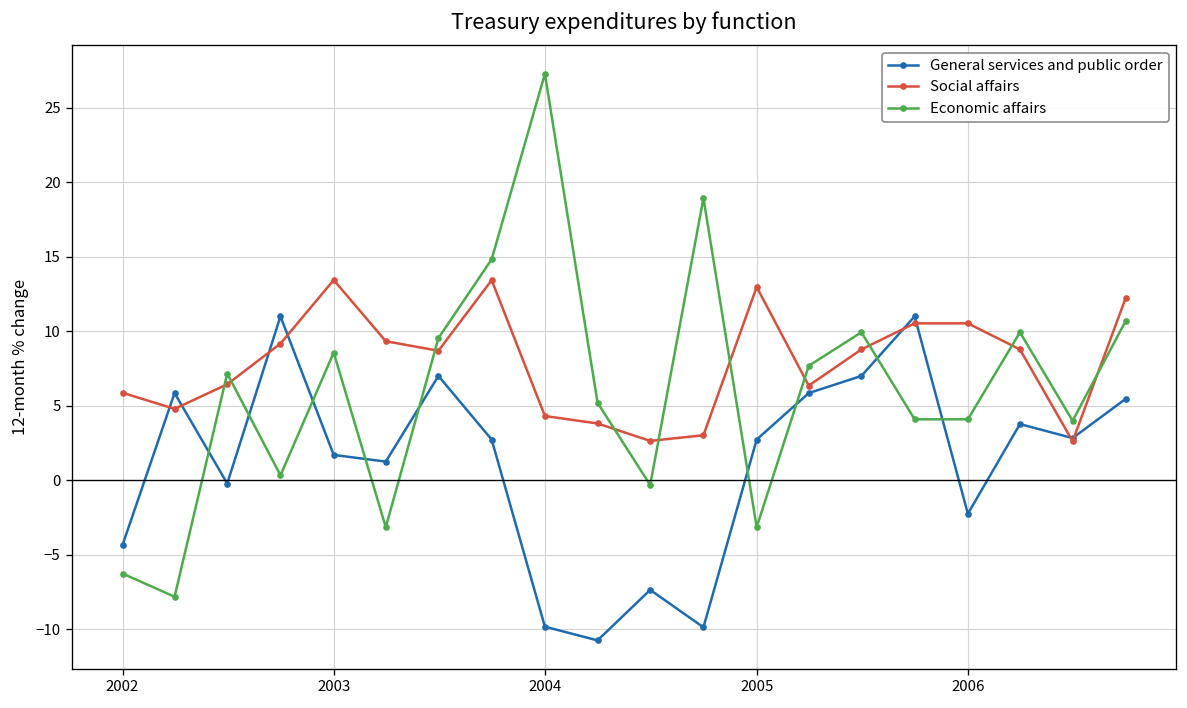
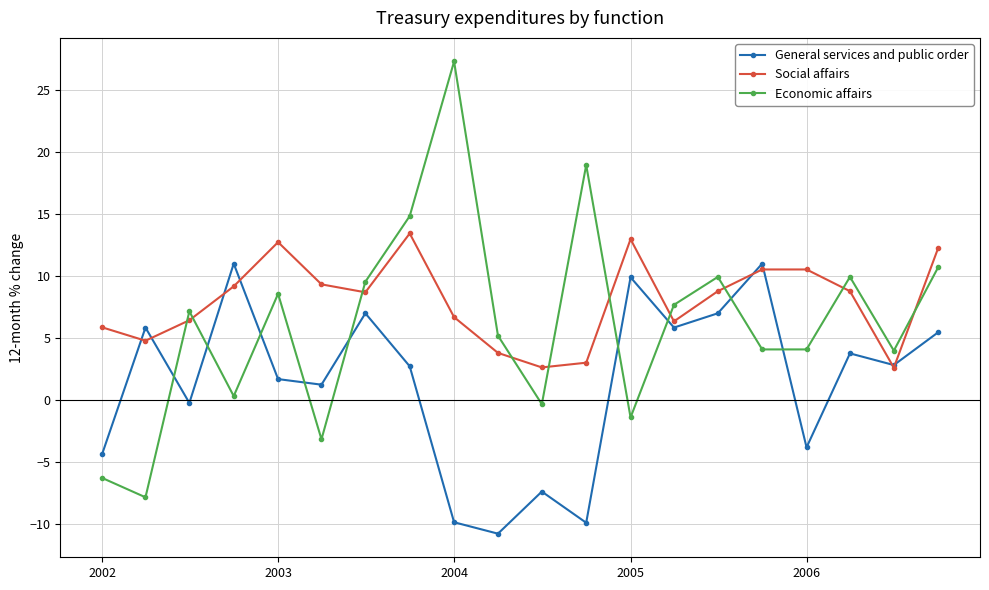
Social affairs, 2003: 13.4 -> 12.7
Social affairs, 2004: 4.3 -> 6.7
General services and public order, 2005: 2.7 -> 9.9
Economic affairs, 2005: -3.2 -> -1.4
General services and public order, 2006: -2.3 -> -3.8
